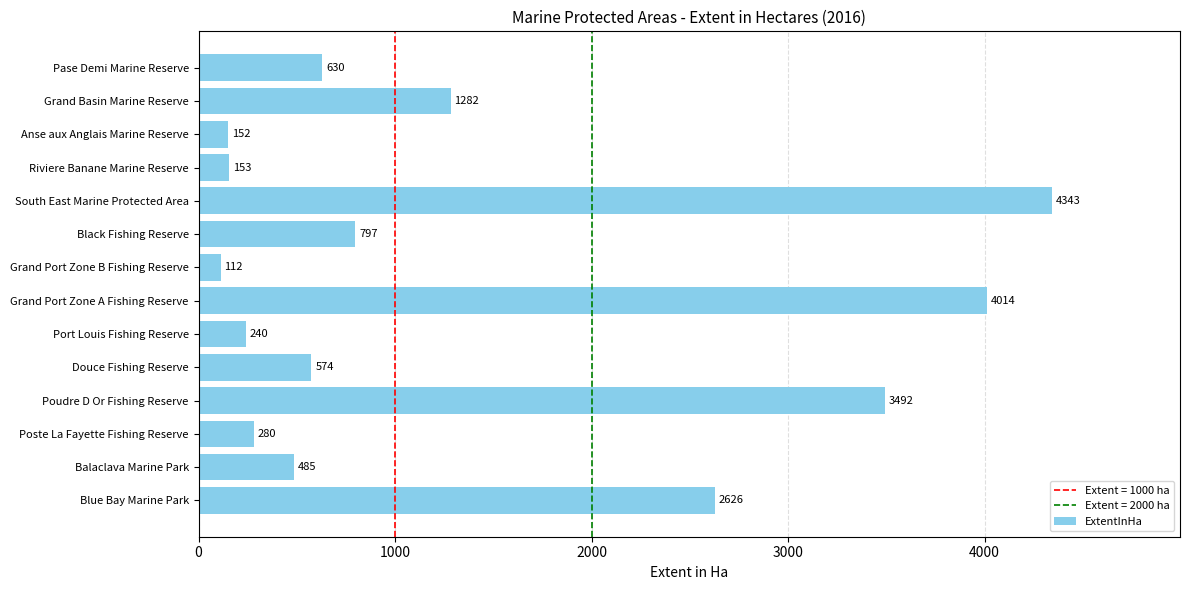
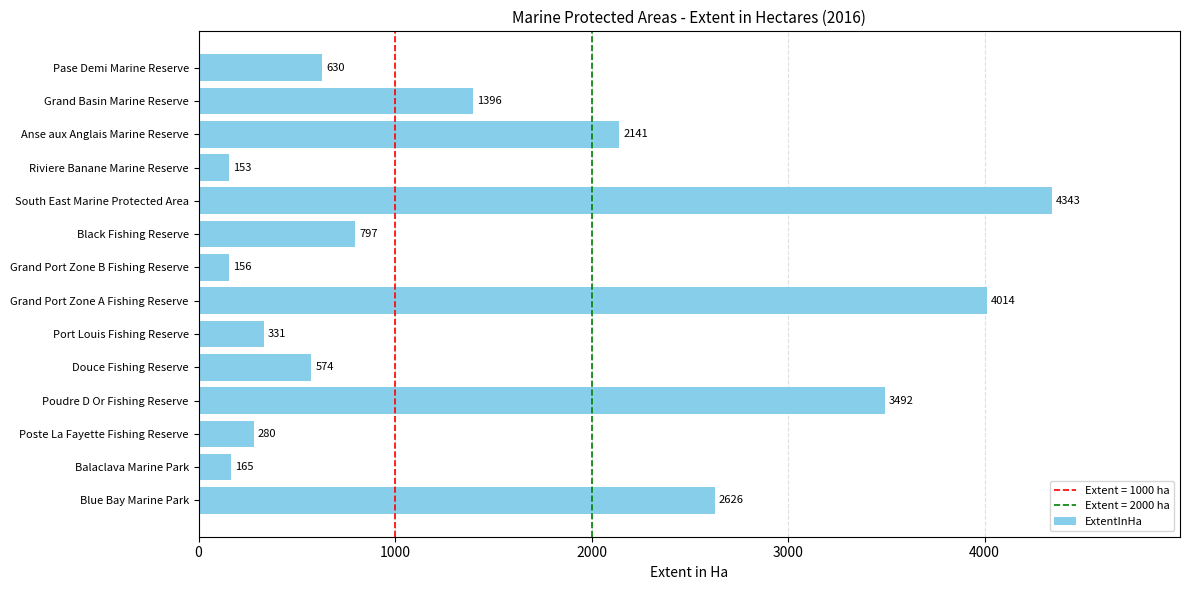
Grand Basin Marine Reserve: 1282 -> 1396
Anse aux Anglais Marine Reserve: 152 -> 2141
Grand Port Zone B Fishing Reserve: 112 -> 156
Port Louis Fishing Reserve: 240 -> 331
Balaclava Marine Park: 485 -> 165
